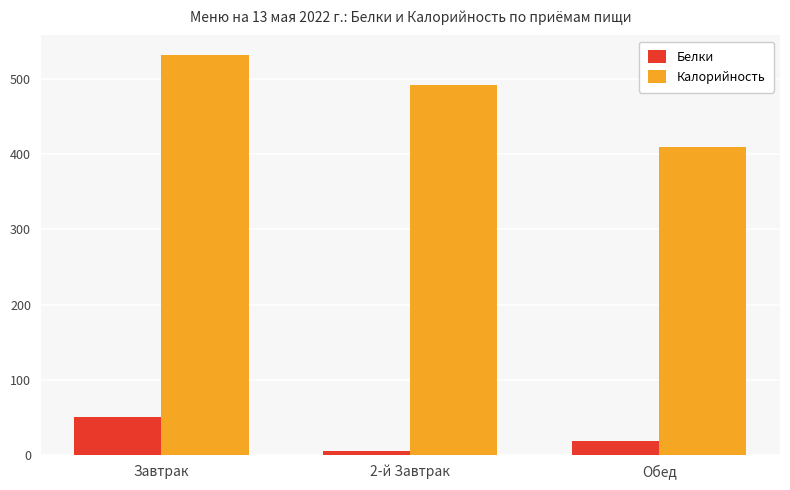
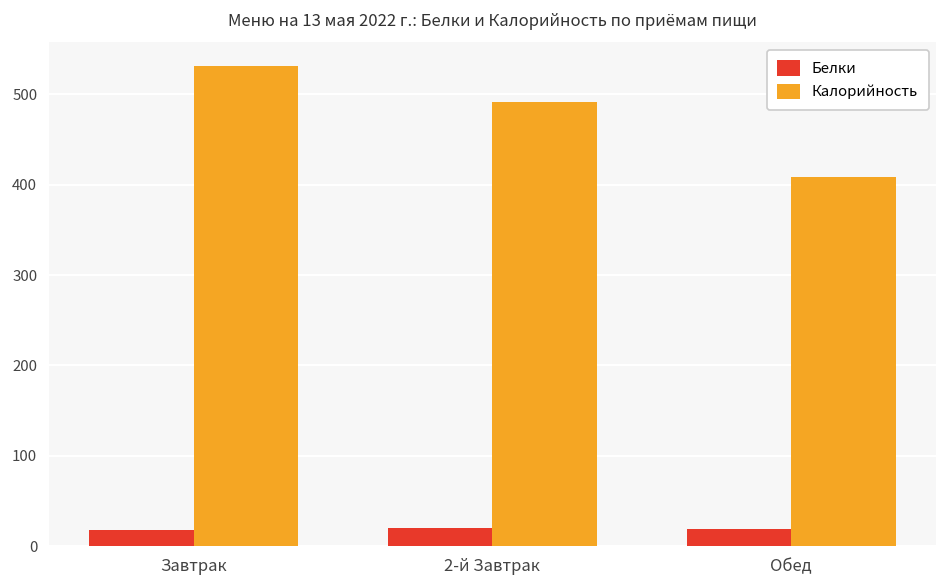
Белки, Завтрак: 50 -> 20
Белки, 2-й Завтрак: 10 -> 20
